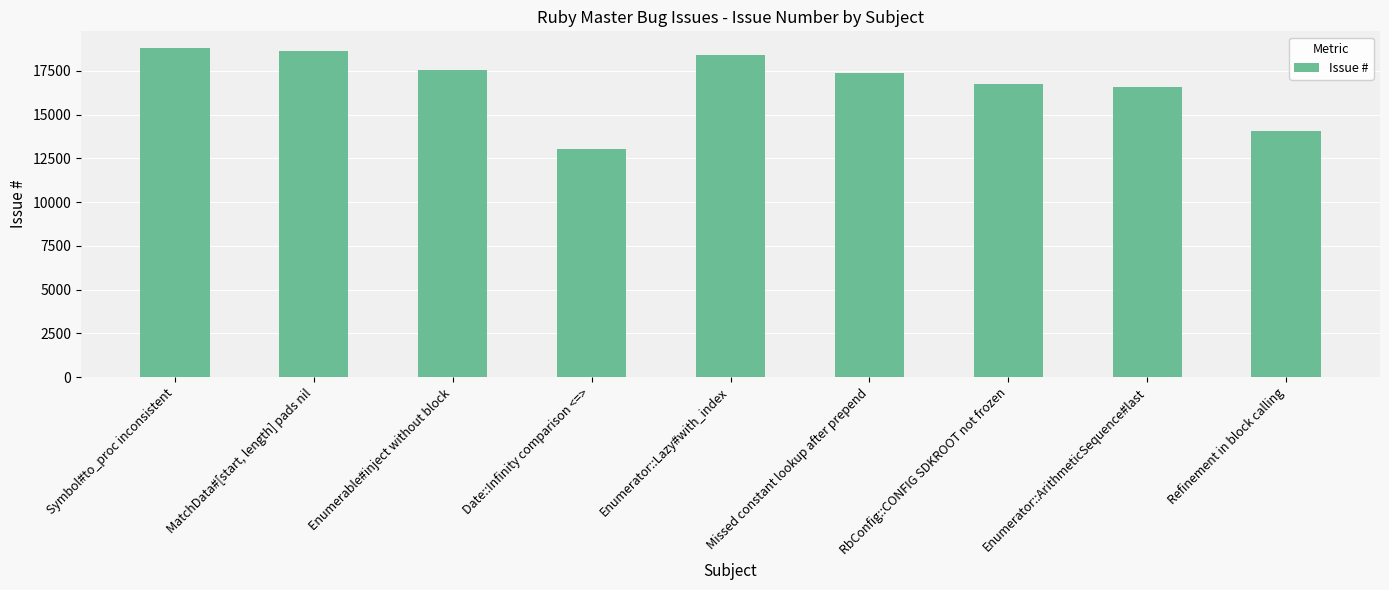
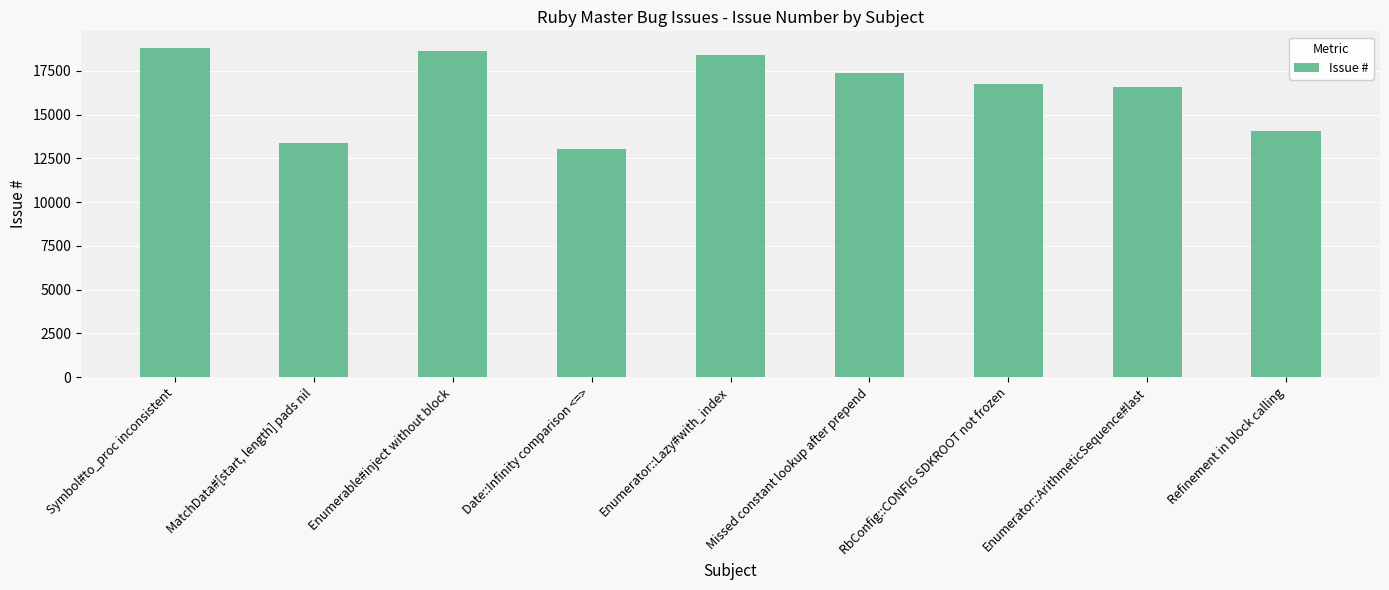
MatchData#[start, length] pads nil: 18700 -> 13400
Enumerable#inject without block: 17500 -> 18600
